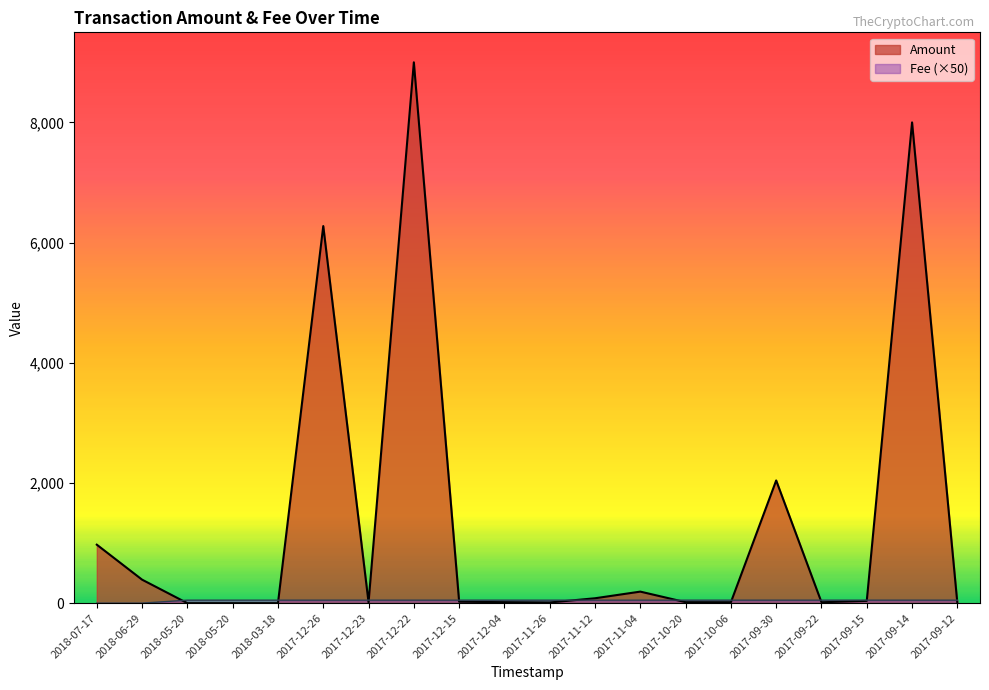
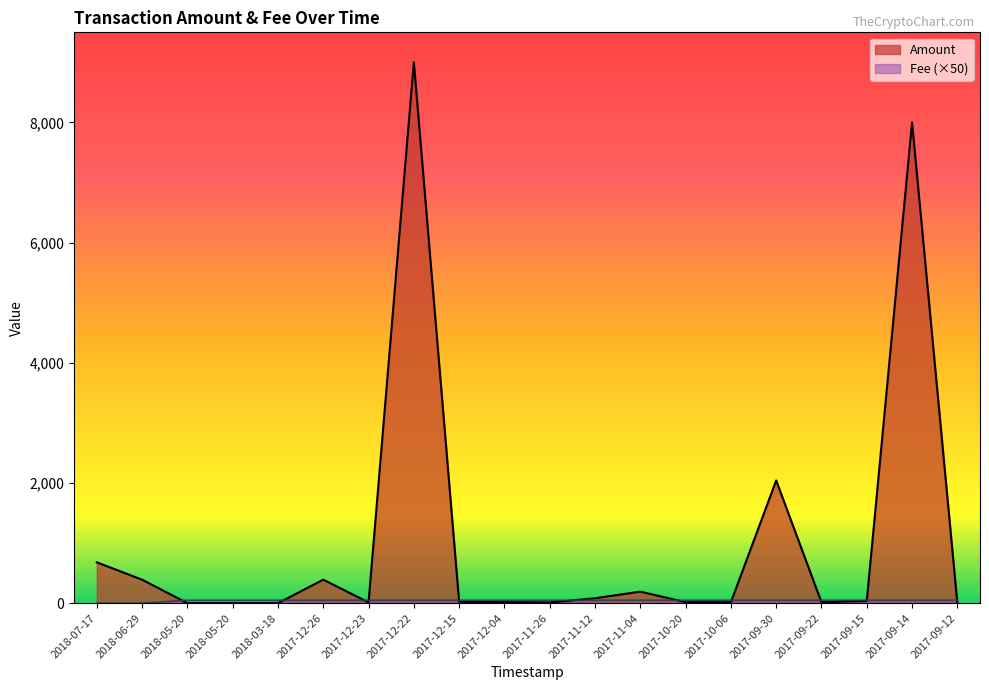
Amount, 2018-07-17: 1,000 -> 700
Amount, 2017-12-26: 6,300 -> 400
